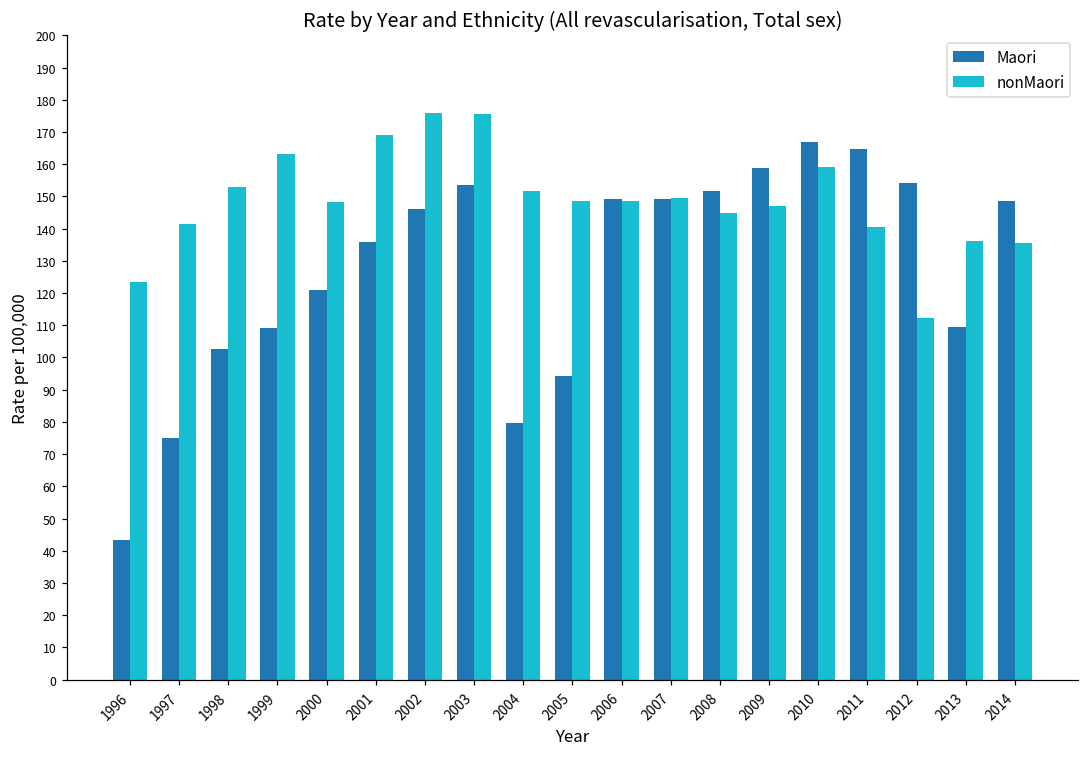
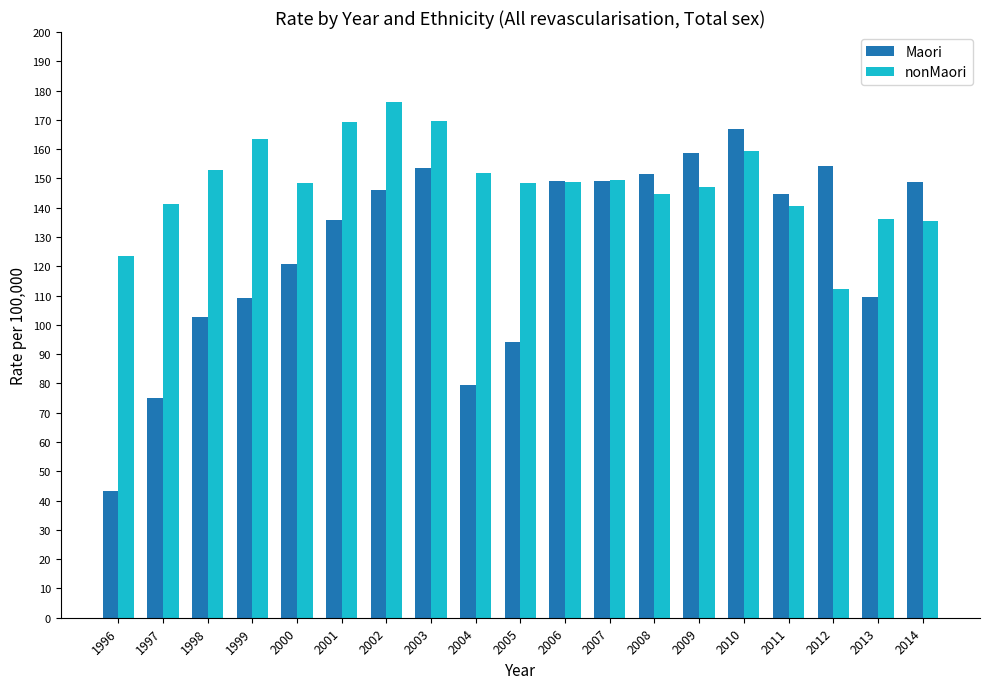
nonMaori, 2003: 176 -> 170
Maori, 2011: 165 -> 145
